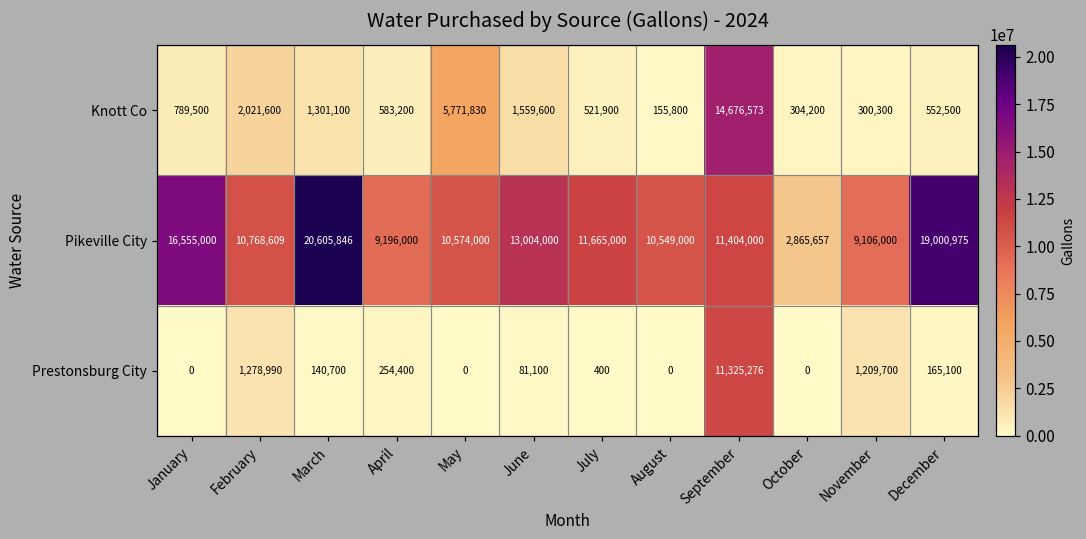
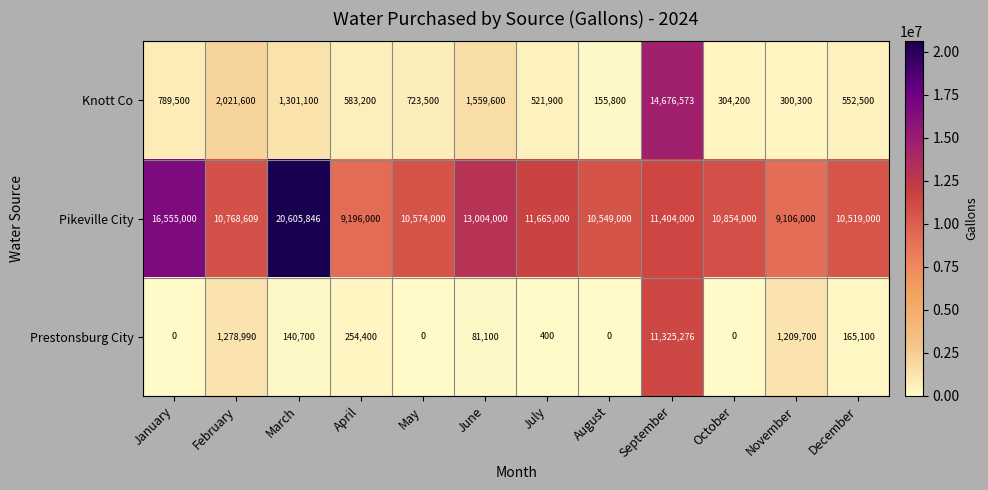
Knott Co, May: 5,771,830 -> 723,500
Pikeville City, October: 2,865,657 -> 10,854,000
Pikeville City, December: 19,000,975 -> 10,519,000
